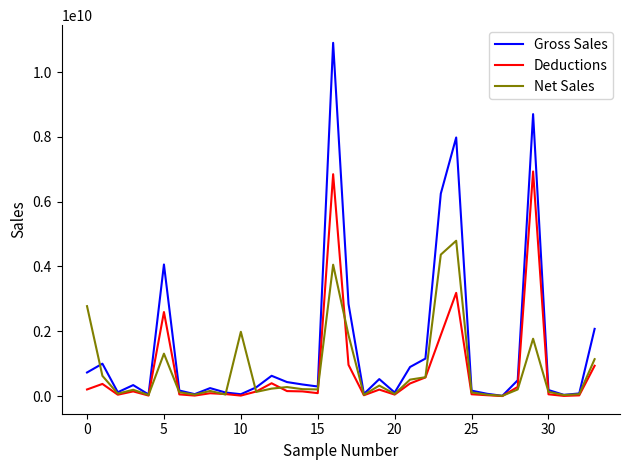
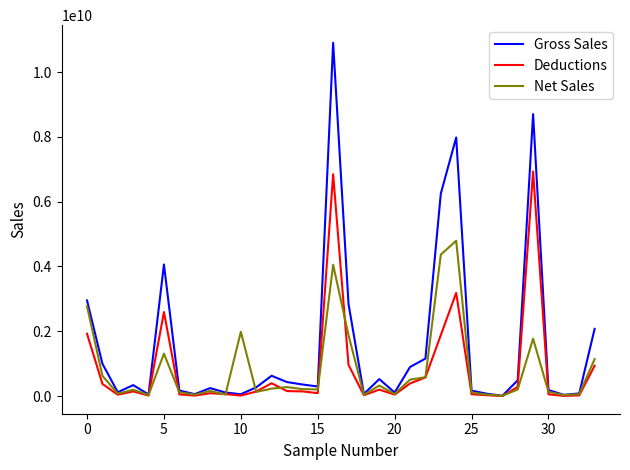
Gross Sales, 0: 700000000 -> 3000000000
Deductions, 0: 200000000 -> 1900000000
